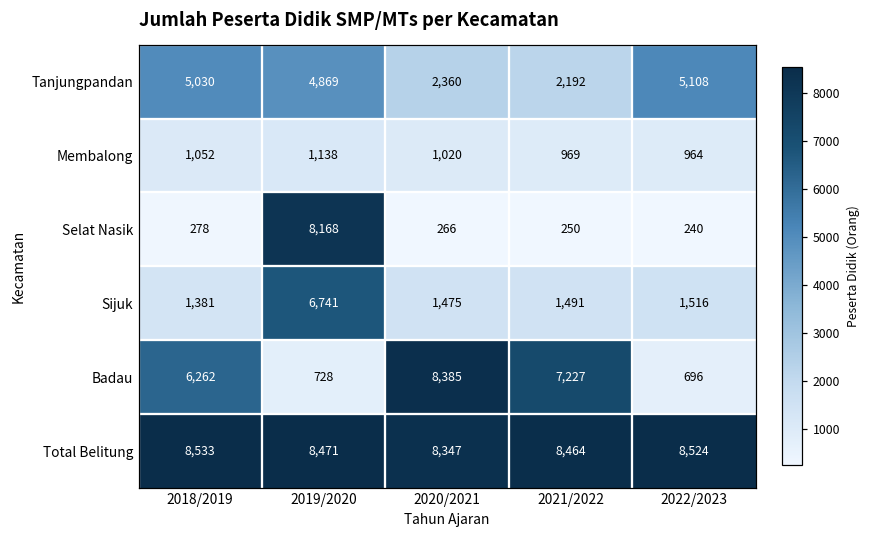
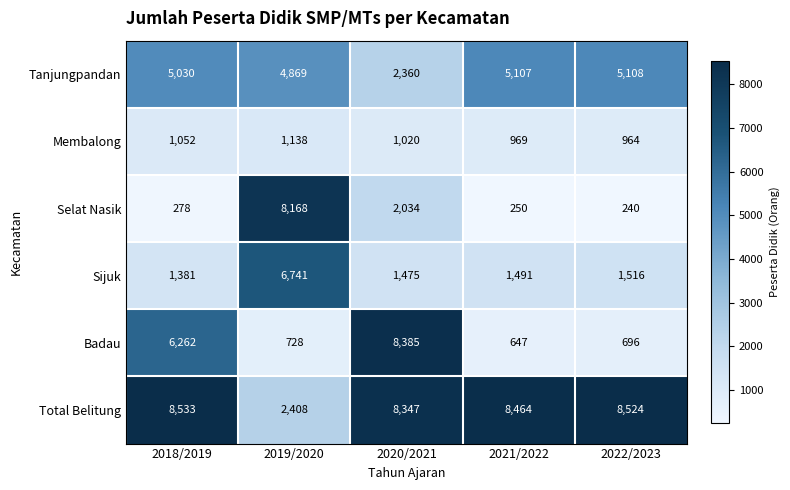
Tanjungpandan, 2021/2022: 2,192 -> 5,107
Selat Nasik, 2020/2021: 266 -> 2,034
Badau, 2021/2022: 7,227 -> 647
Total Belitung, 2019/2020: 8,471 -> 2,408
